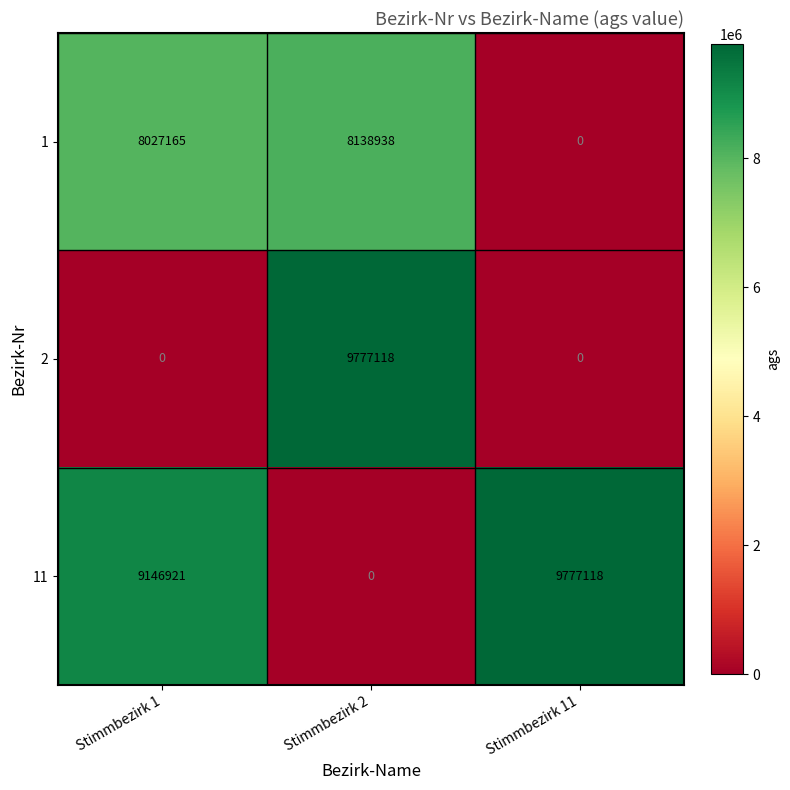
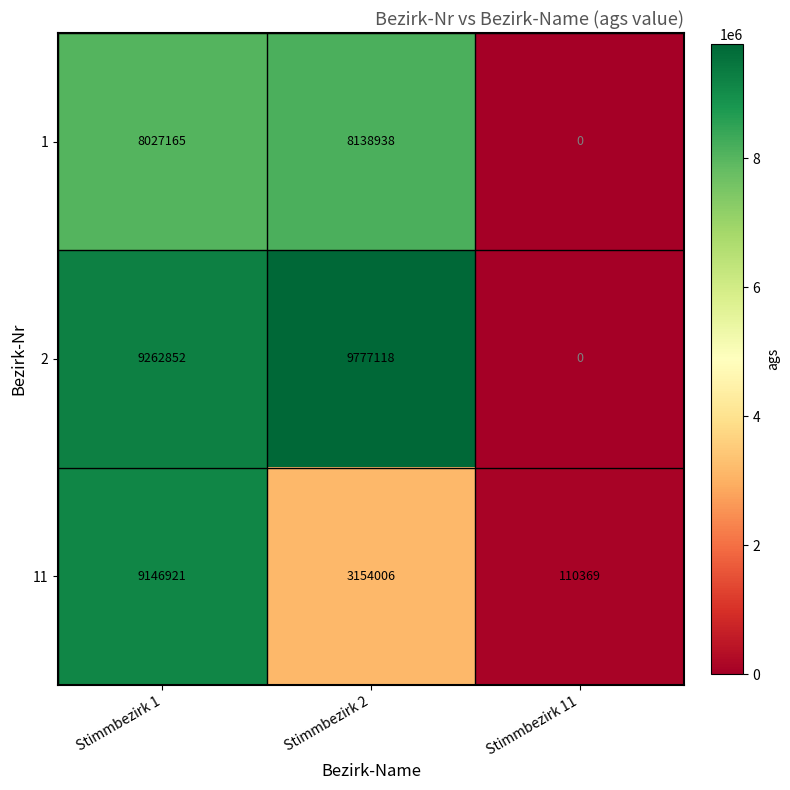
2, Stimmbezirk 1: 0 -> 9262852
11, Stimmbezirk 2: 0 -> 3154006
11, Stimmbezirk 11: 9777118 -> 110369
